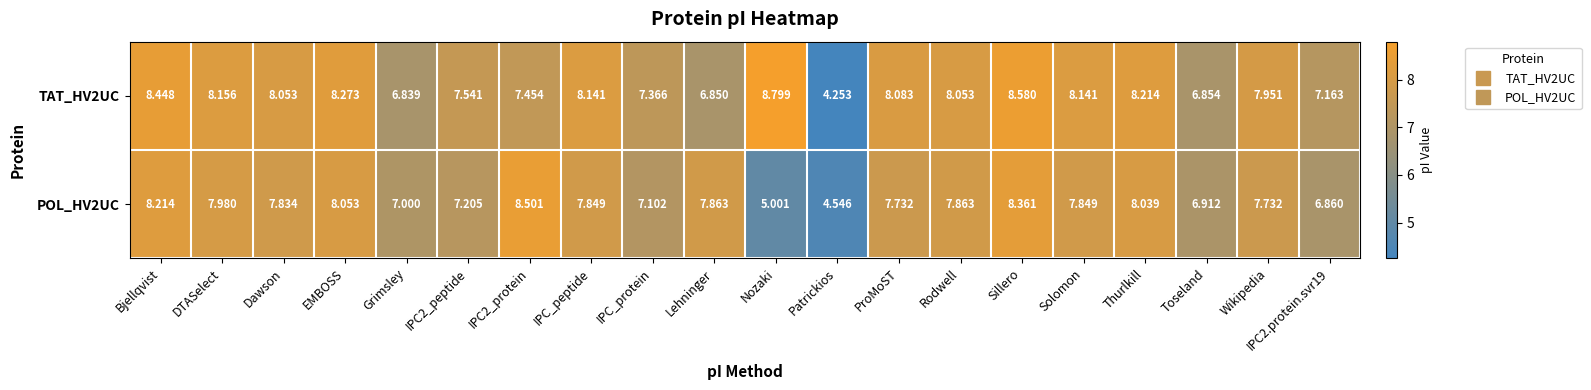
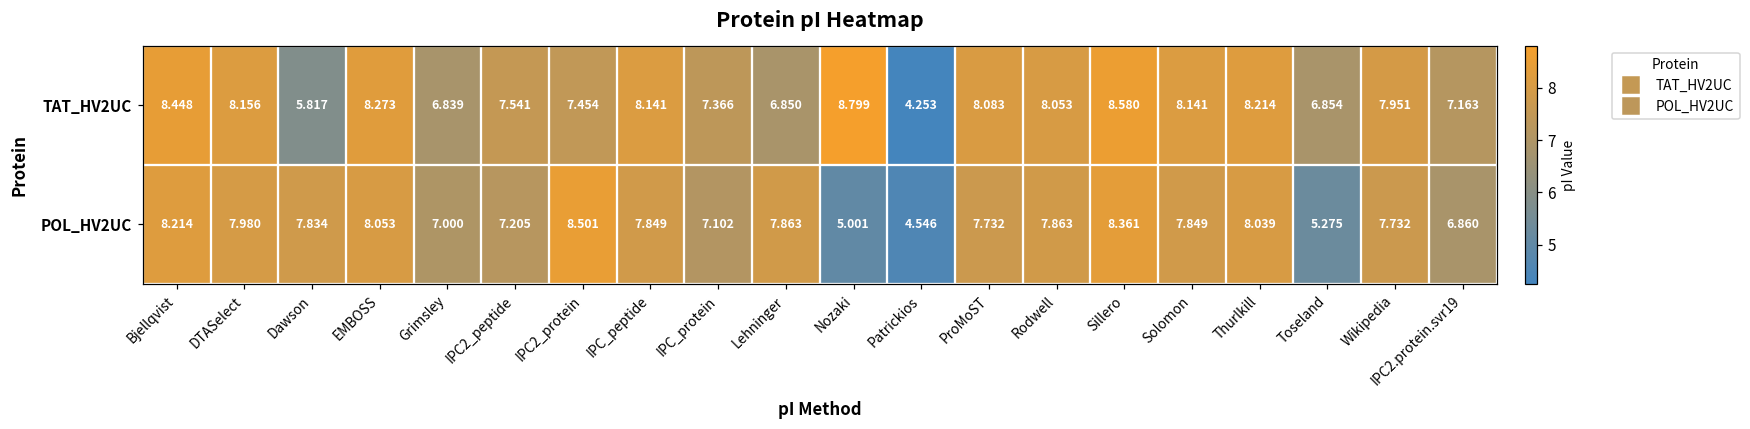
TAT_HV2UC, Dawson: 8.053 -> 5.817
POL_HV2UC, Toseland: 6.912 -> 5.275
